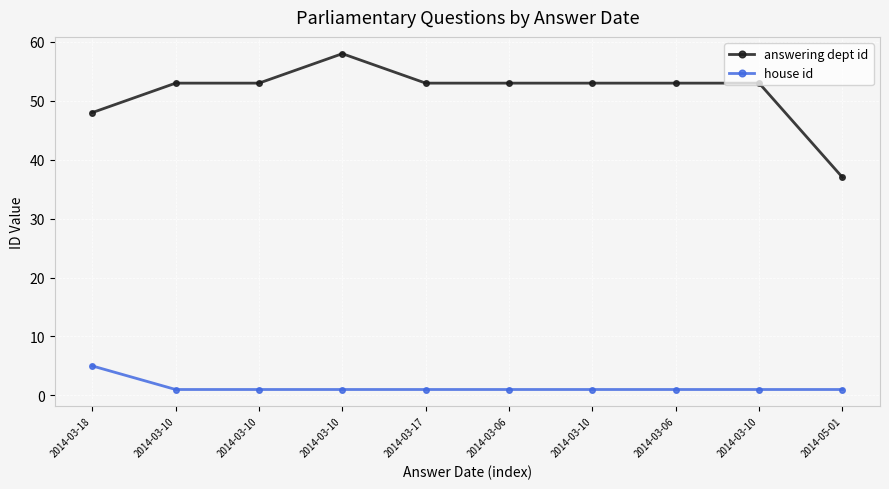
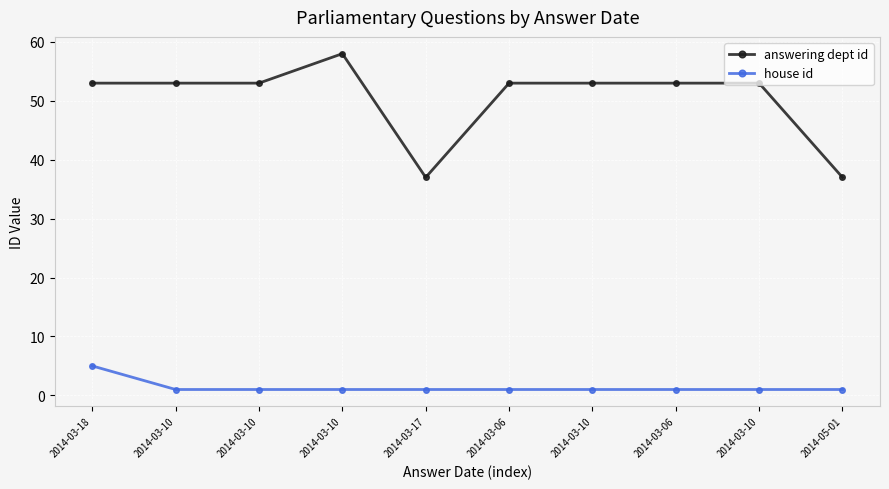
answering dept id, 2014-03-18: 48 -> 53
answering dept id, 2014-03-17: 53 -> 37
